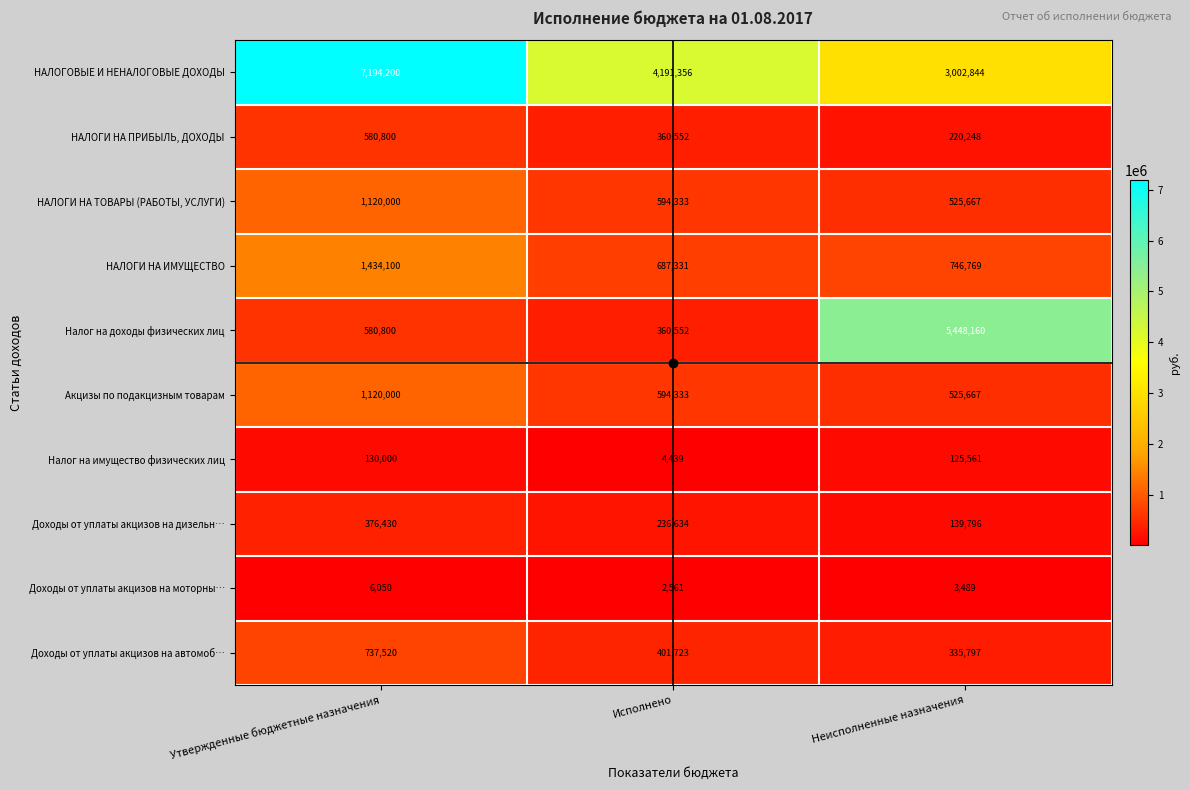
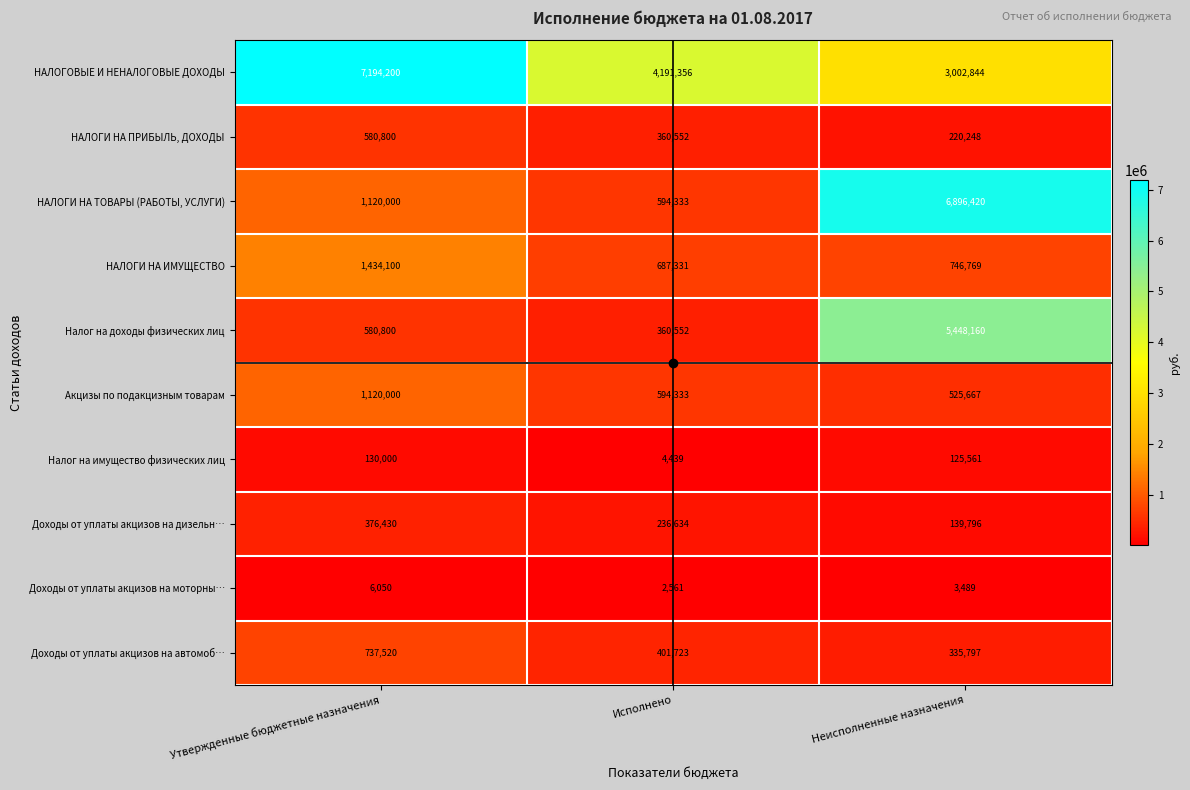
НАЛОГИ НА ТОВАРЫ (РАБОТЫ, УСЛУГИ), Неисполненные назначения: 525,667 -> 6,896,420
